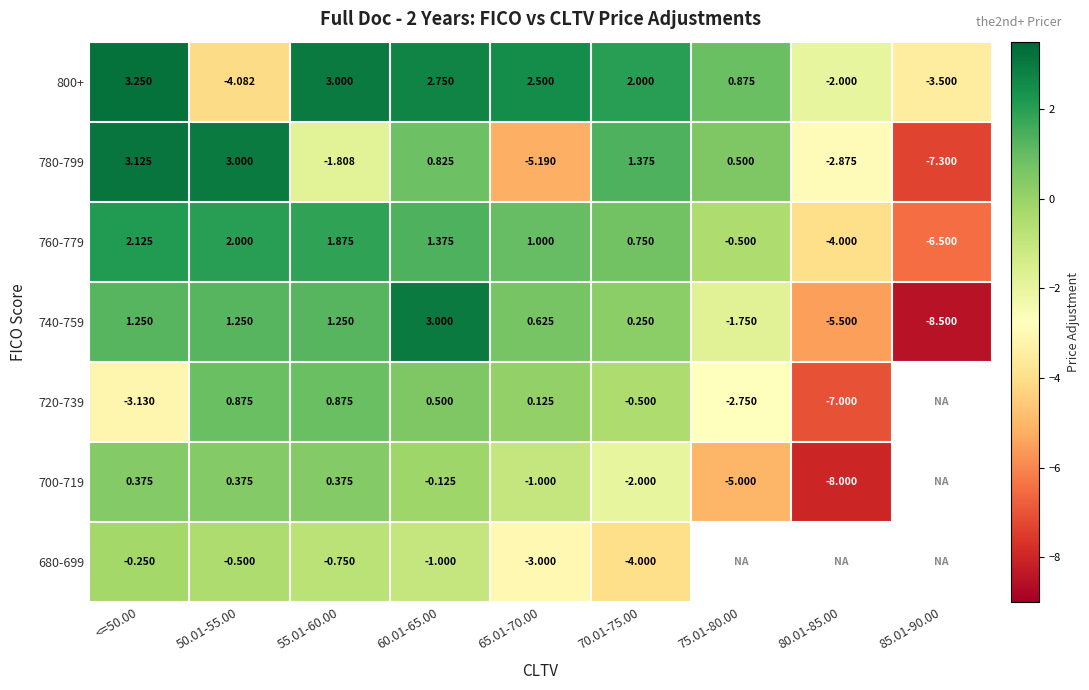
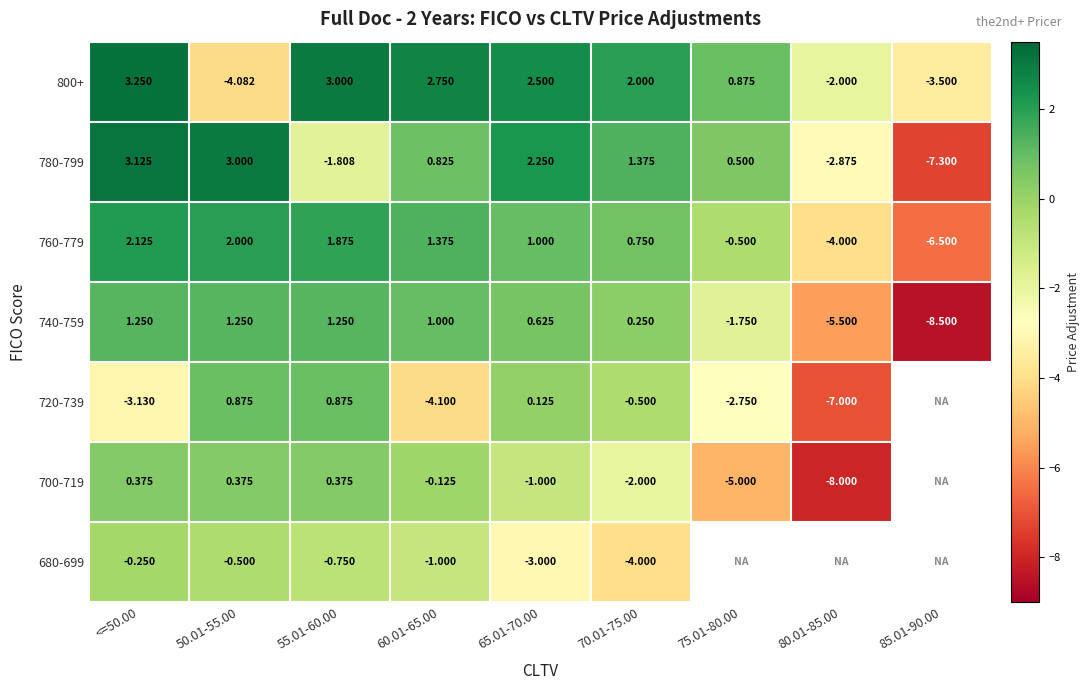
780-799, 65.01-70.00: -5.190 -> 2.250
740-759, 60.01-65.00: 3.000 -> 1.000
720-739, 60.01-65.00: 0.500 -> -4.100
